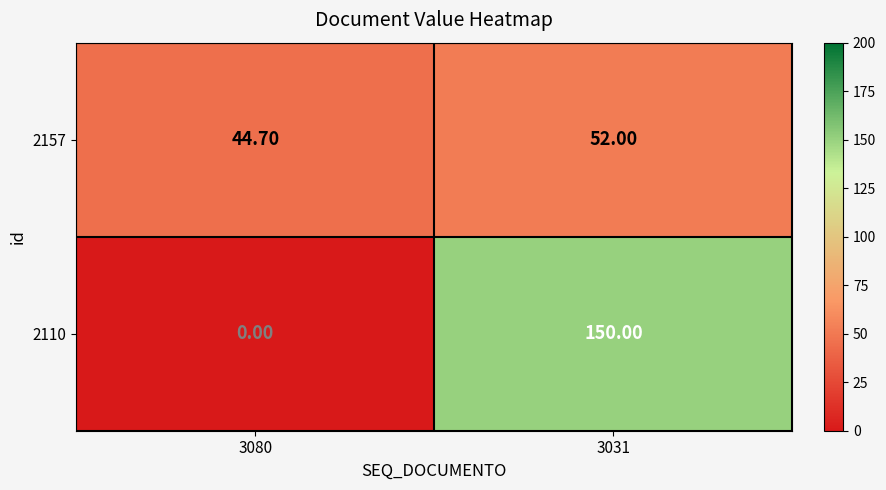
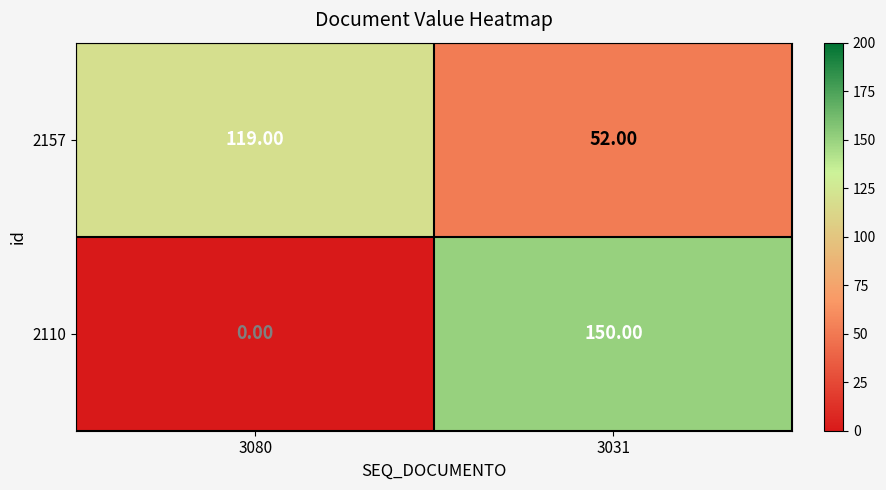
2157, 3080: 44.70 -> 119.00
